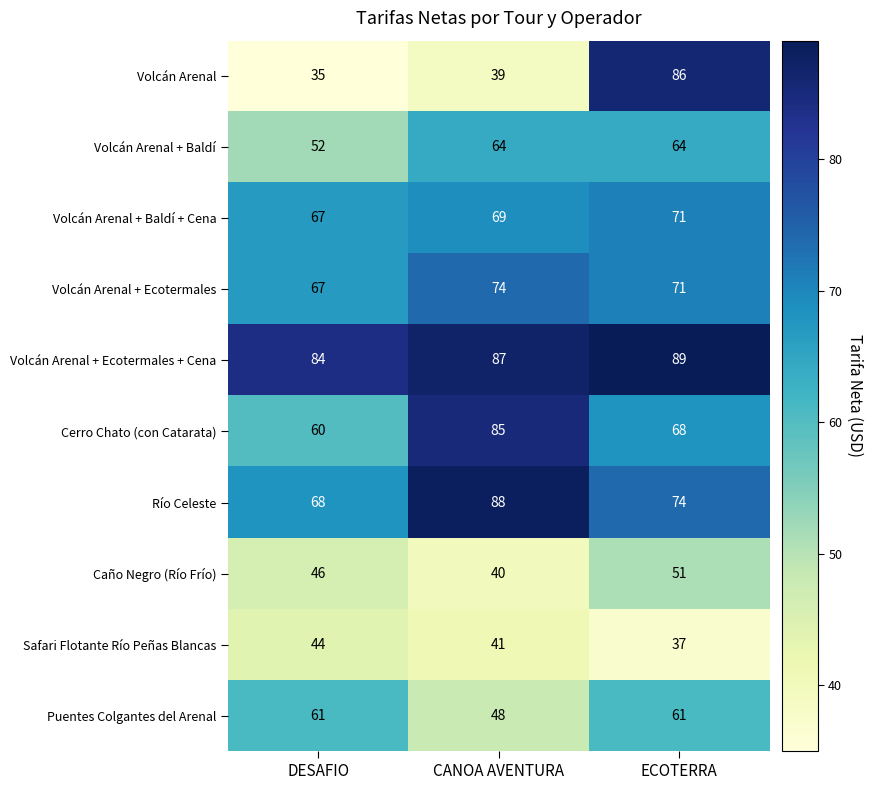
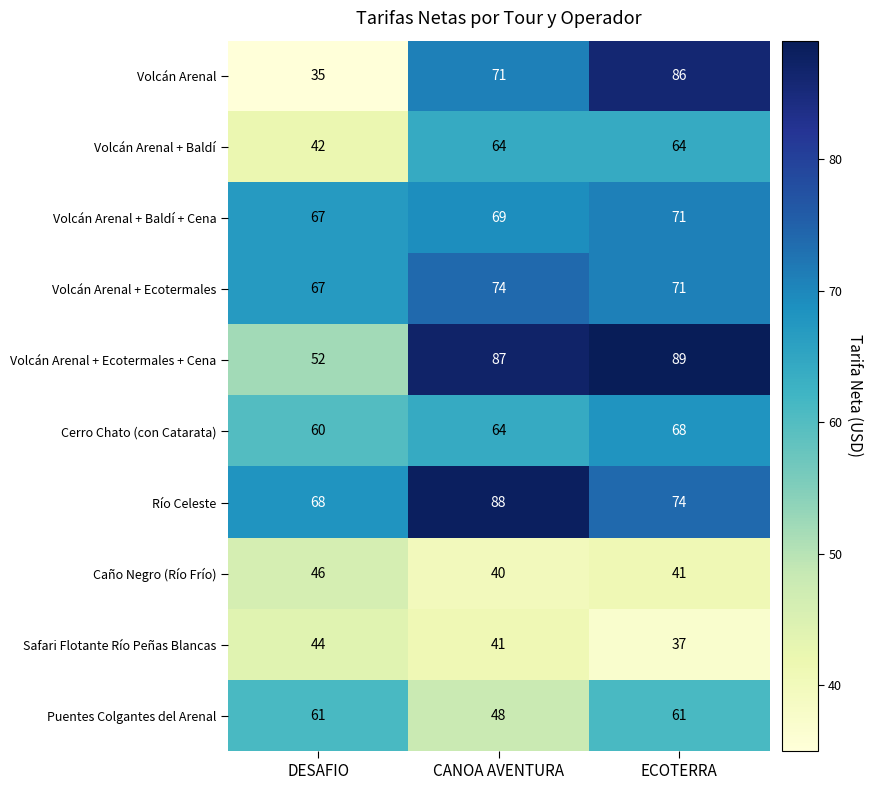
Volcán Arenal, CANOA AVENTURA: 39 -> 71
Volcán Arenal + Baldí, DESAFIO: 52 -> 42
Volcán Arenal + Ecotermales + Cena, DESAFIO: 84 -> 52
Cerro Chato (con Catarata), CANOA AVENTURA: 85 -> 64
Caño Negro (Río Frío), ECOTERRA: 51 -> 41
